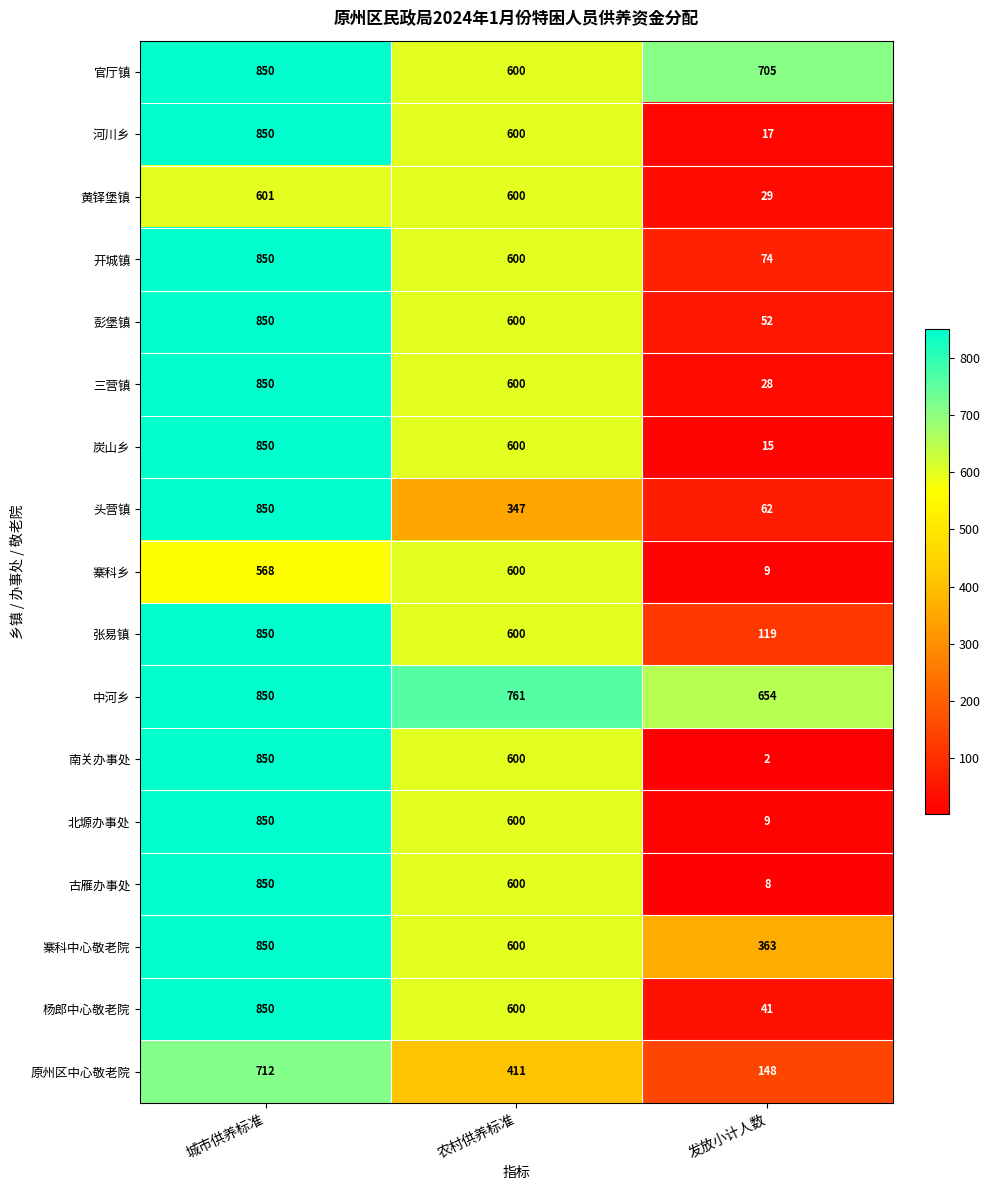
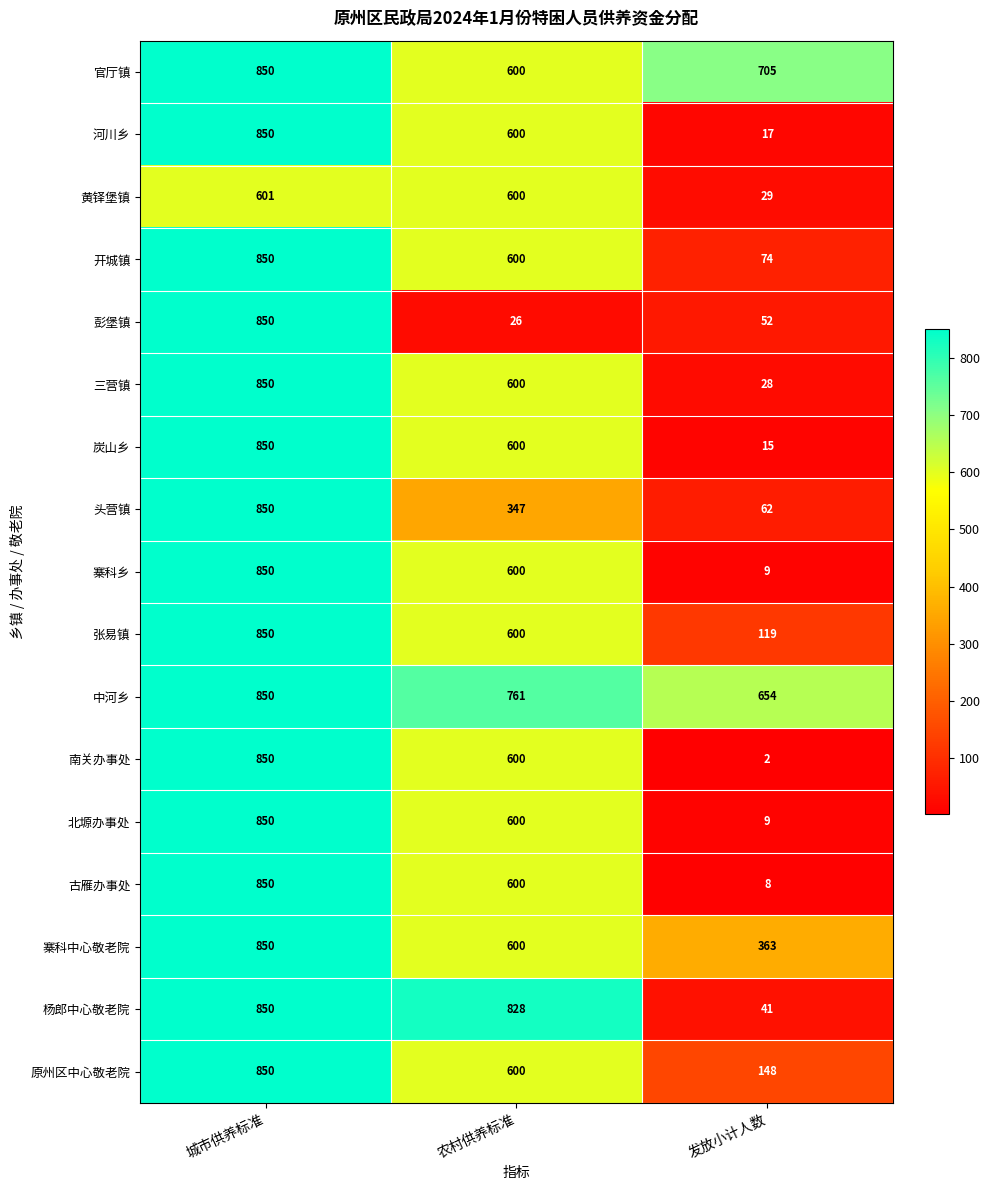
彭堡镇, 农村供养标准: 600 -> 26
寨科乡, 城市供养标准: 568 -> 850
杨郎中心敬老院, 农村供养标准: 600 -> 828
原州区中心敬老院, 城市供养标准: 712 -> 850
原州区中心敬老院, 农村供养标准: 411 -> 600
